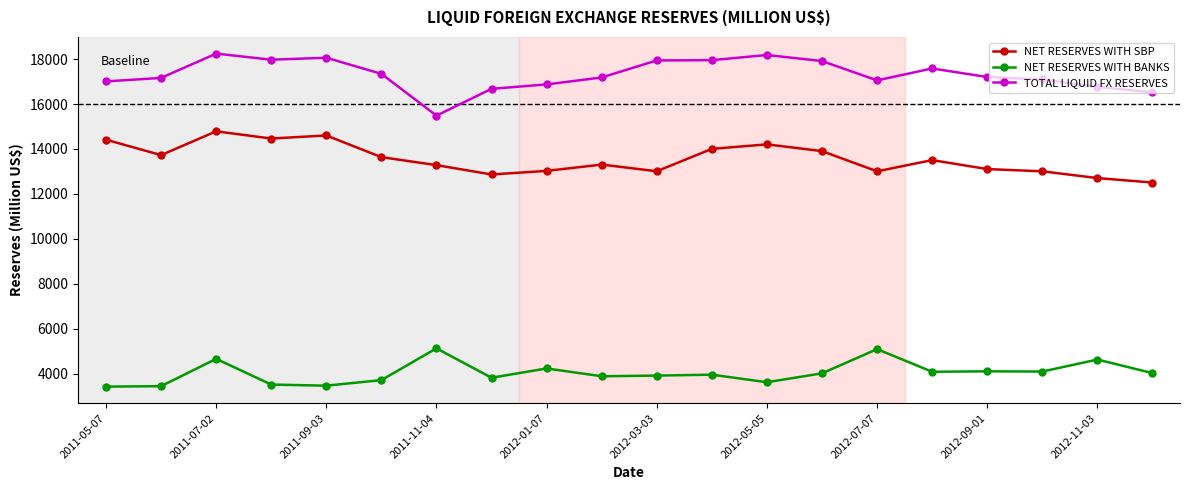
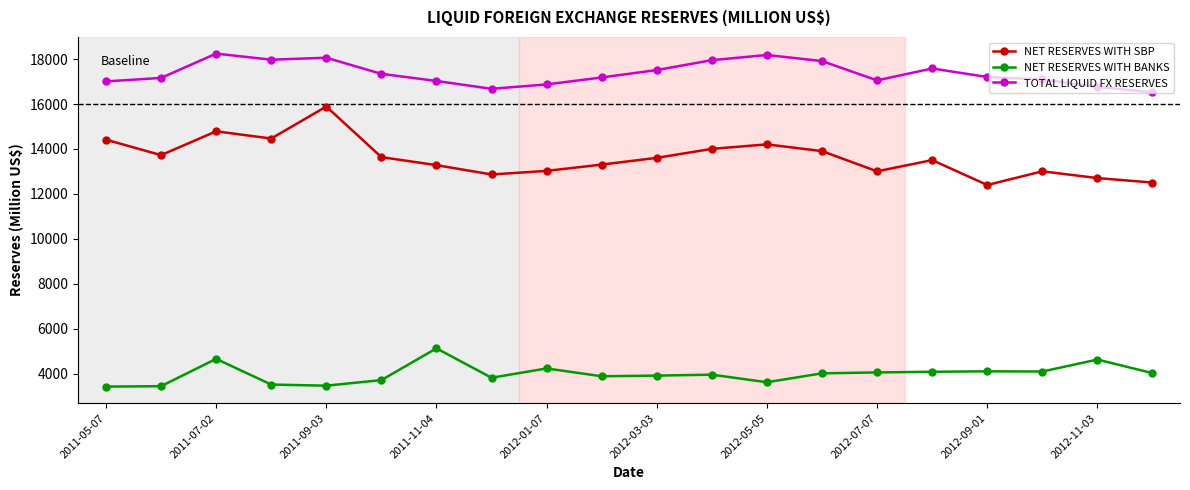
NET RESERVES WITH SBP, 2011-09-03: 14600 -> 15900
TOTAL LIQUID FX RESERVES, 2011-11-04: 15500 -> 17000
NET RESERVES WITH SBP, 2012-03-03: 13000 -> 13600
TOTAL LIQUID FX RESERVES, 2012-03-03: 17900 -> 17500
NET RESERVES WITH BANKS, 2012-07-07: 5100 -> 4100
NET RESERVES WITH SBP, 2012-09-01: 13100 -> 12400
